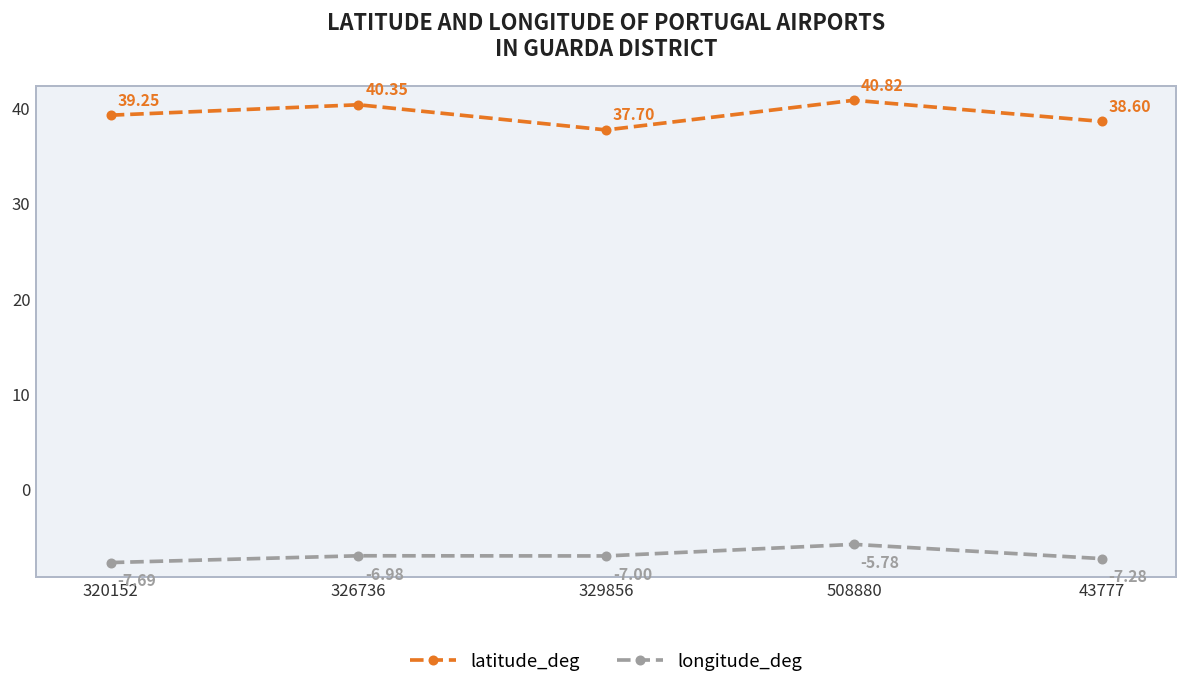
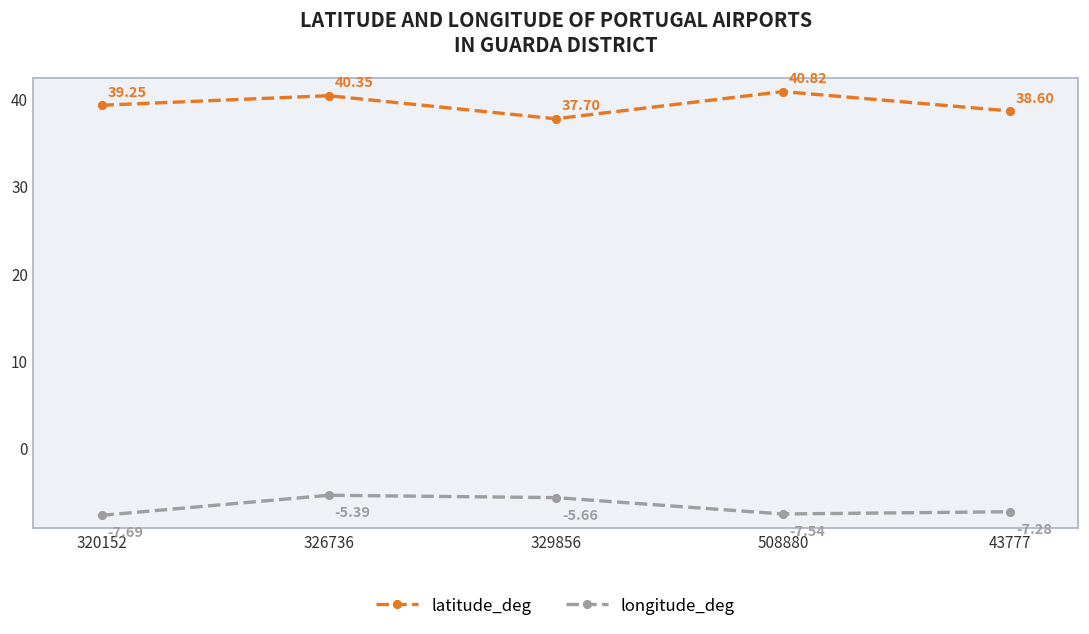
longitude_deg, 326736: -6.98 -> -5.39
longitude_deg, 329856: -7.00 -> -5.66
longitude_deg, 508880: -5.78 -> -7.54
